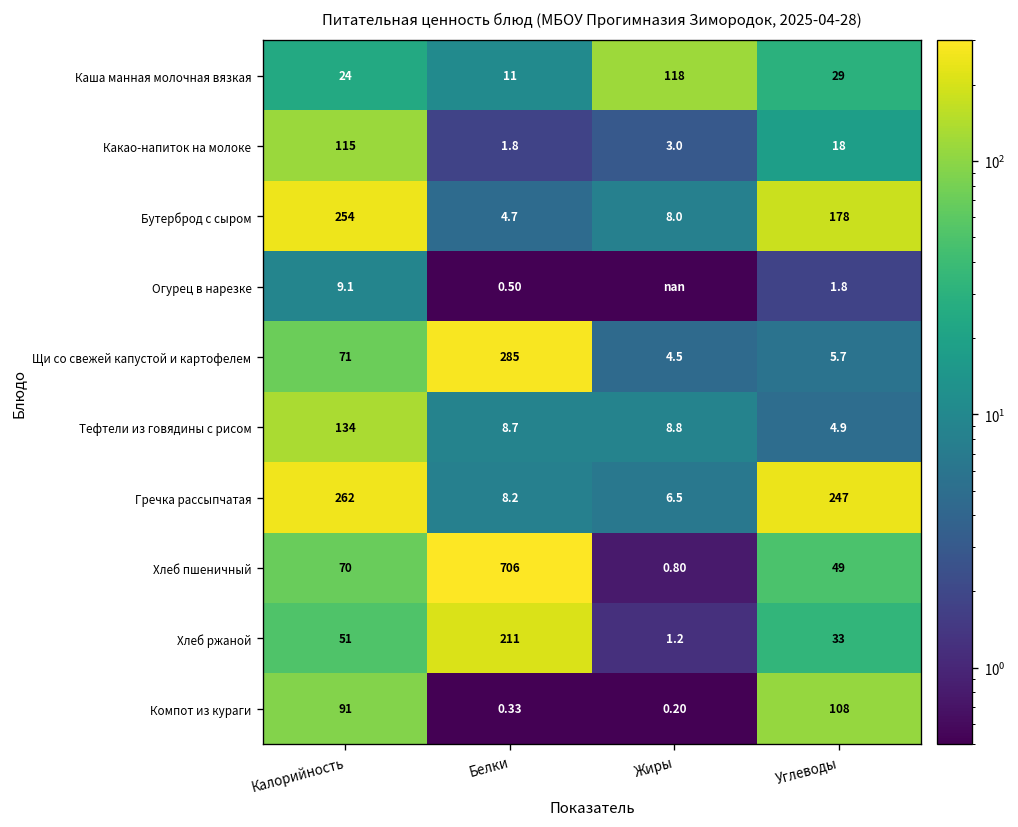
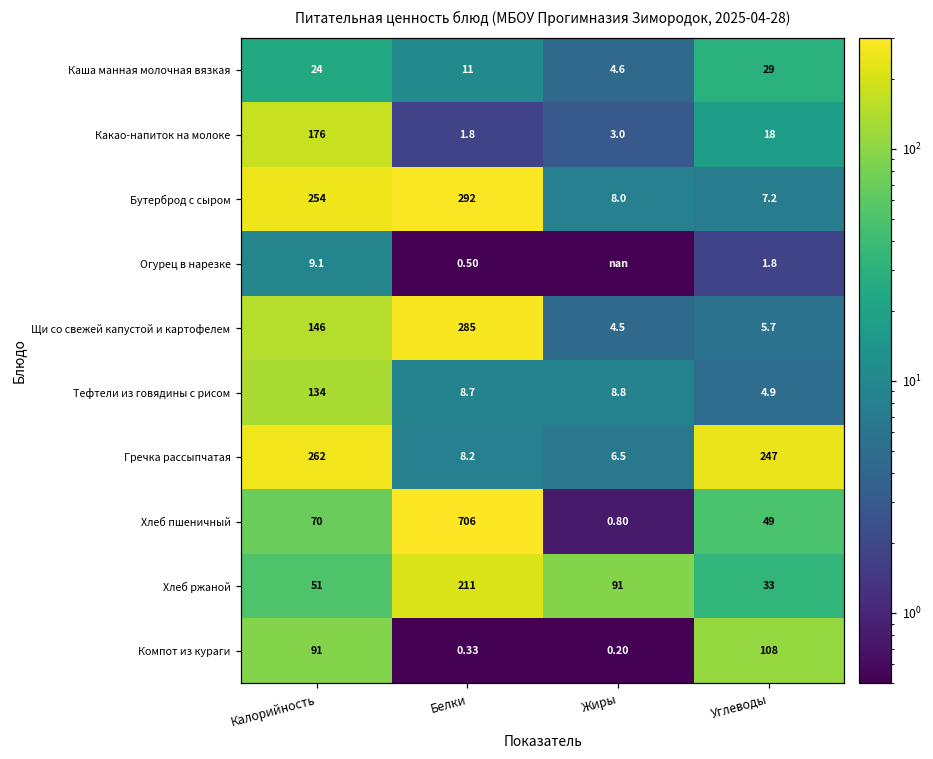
Каша манная молочная вязкая, Жиры: 118 -> 4.6
Какао-напиток на молоке, Калорийность: 115 -> 176
Бутерброд с сыром, Белки: 4.7 -> 292
Бутерброд с сыром, Углеводы: 178 -> 7.2
Щи со свежей капустой и картофелем, Калорийность: 71 -> 146
Хлеб ржаной, Жиры: 1.2 -> 91
